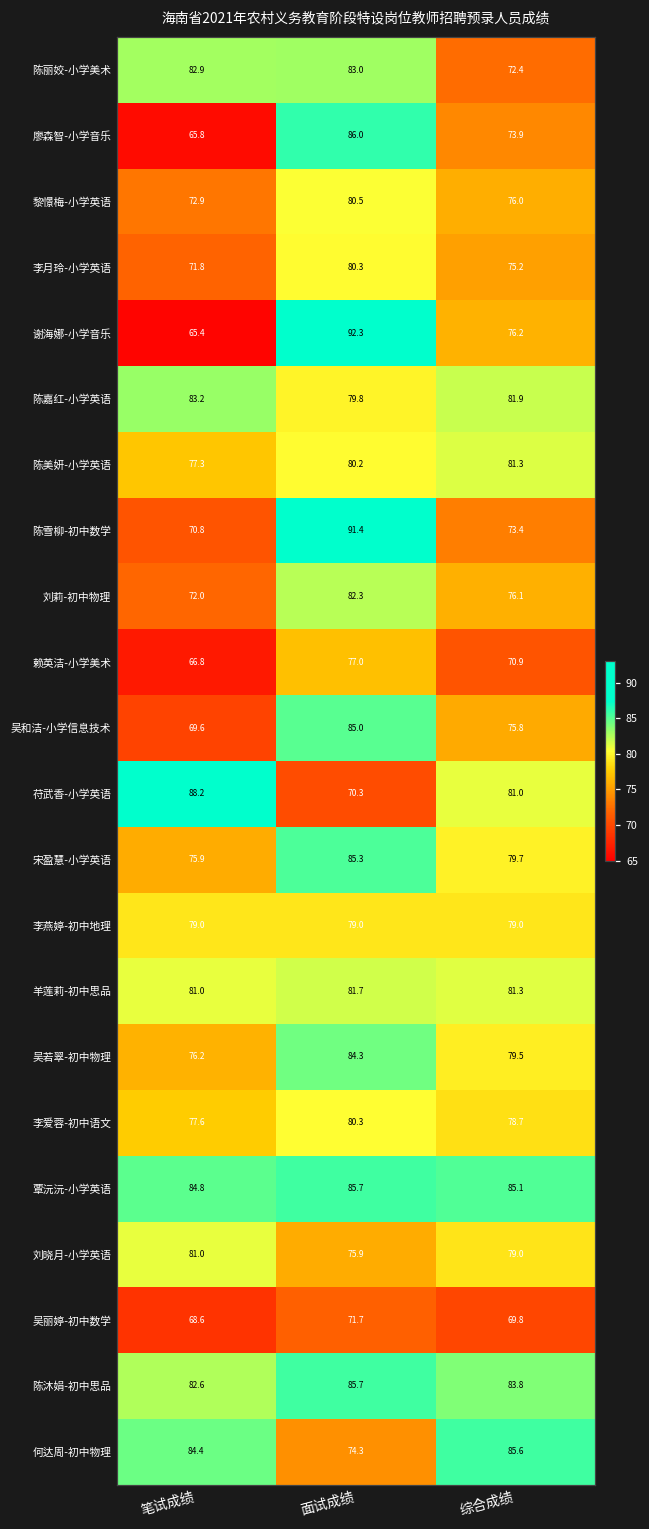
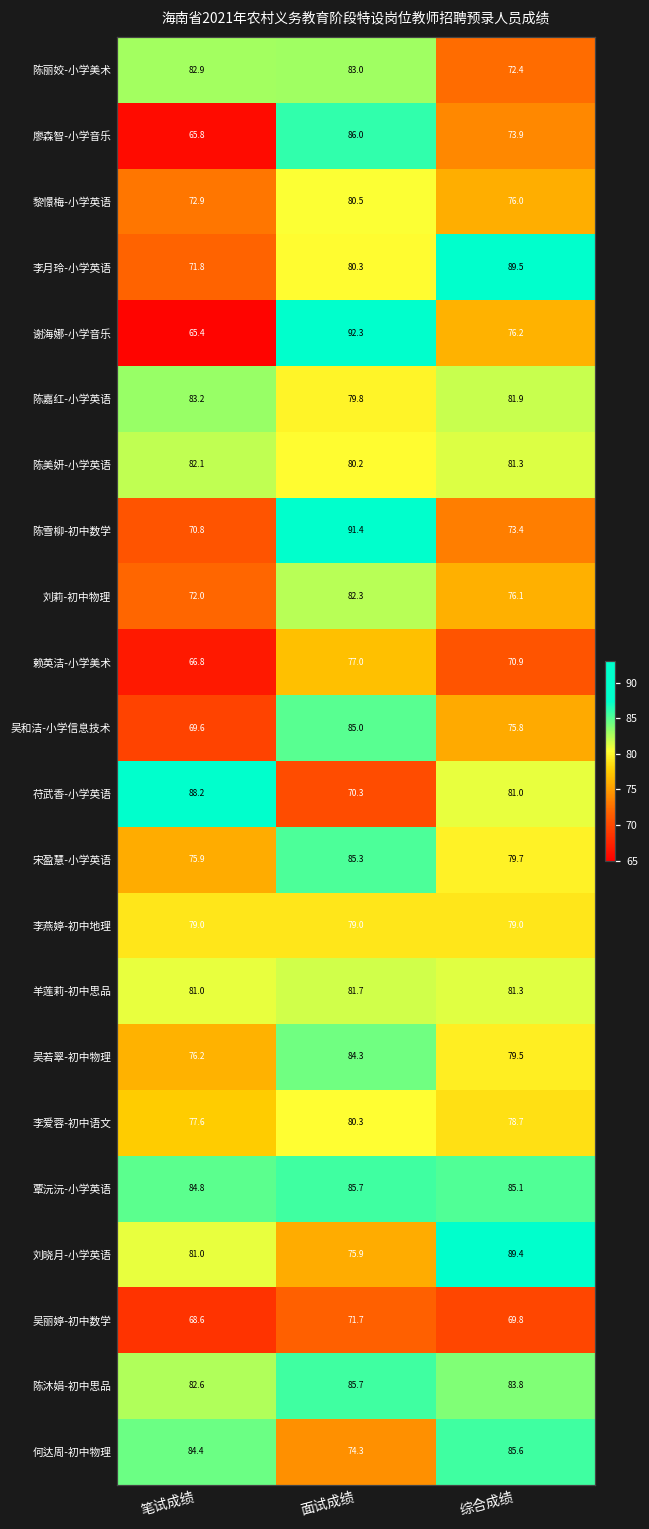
李月玲-小学英语, 综合成绩: 75.2 -> 89.5
陈美妍-小学英语, 笔试成绩: 77.3 -> 82.1
刘晓月-小学英语, 综合成绩: 79.0 -> 89.4
